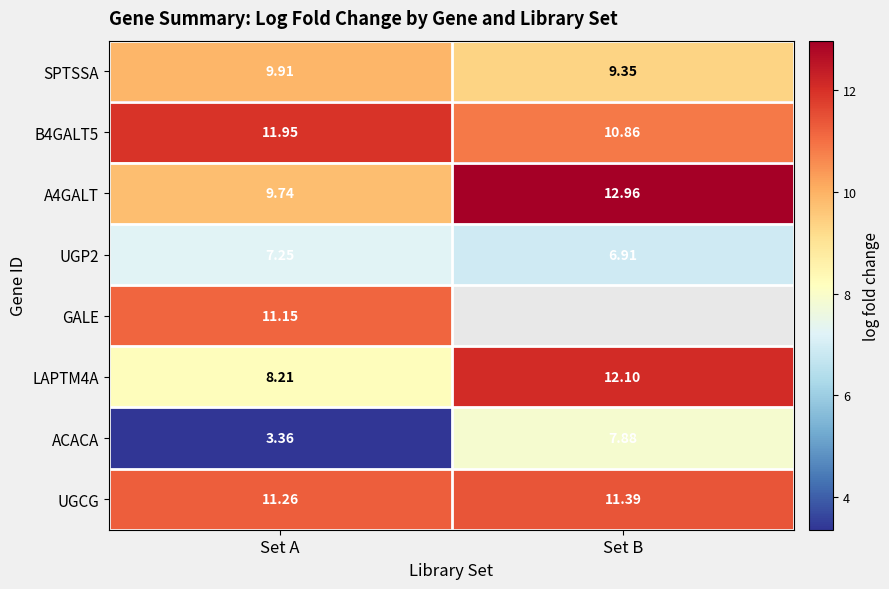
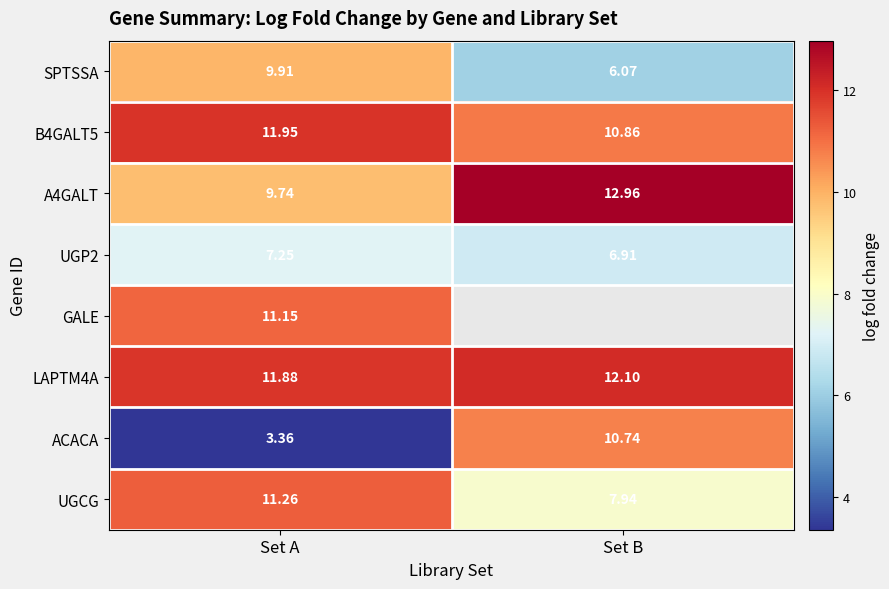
SPTSSA, Set B: 9.35 -> 6.07
LAPTM4A, Set A: 8.21 -> 11.88
ACACA, Set B: 7.88 -> 10.74
UGCG, Set B: 11.39 -> 7.94
